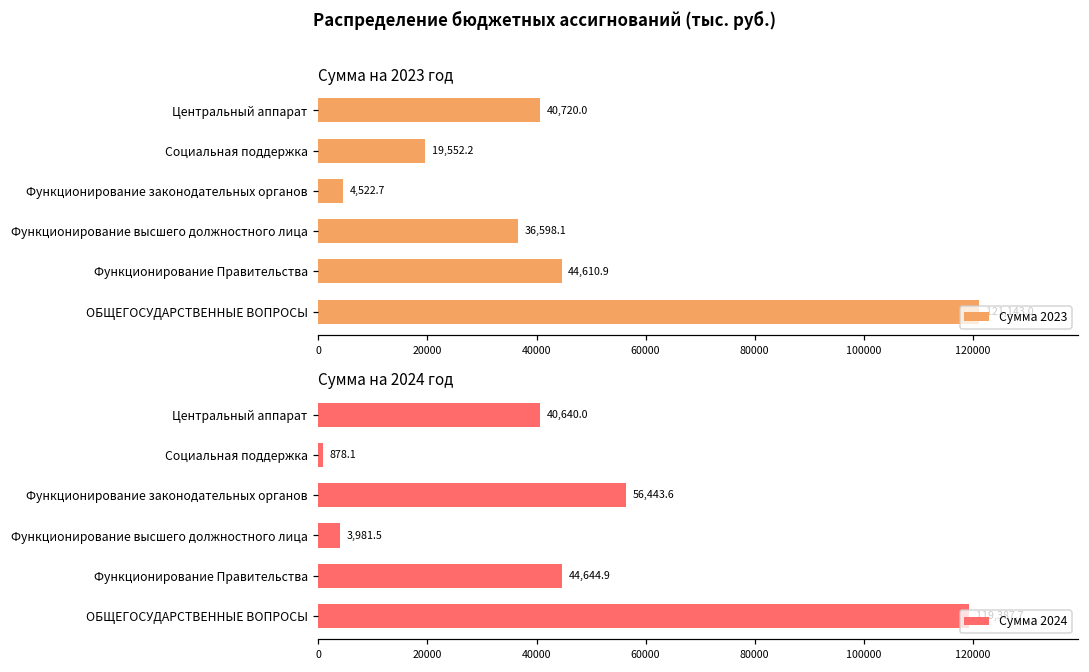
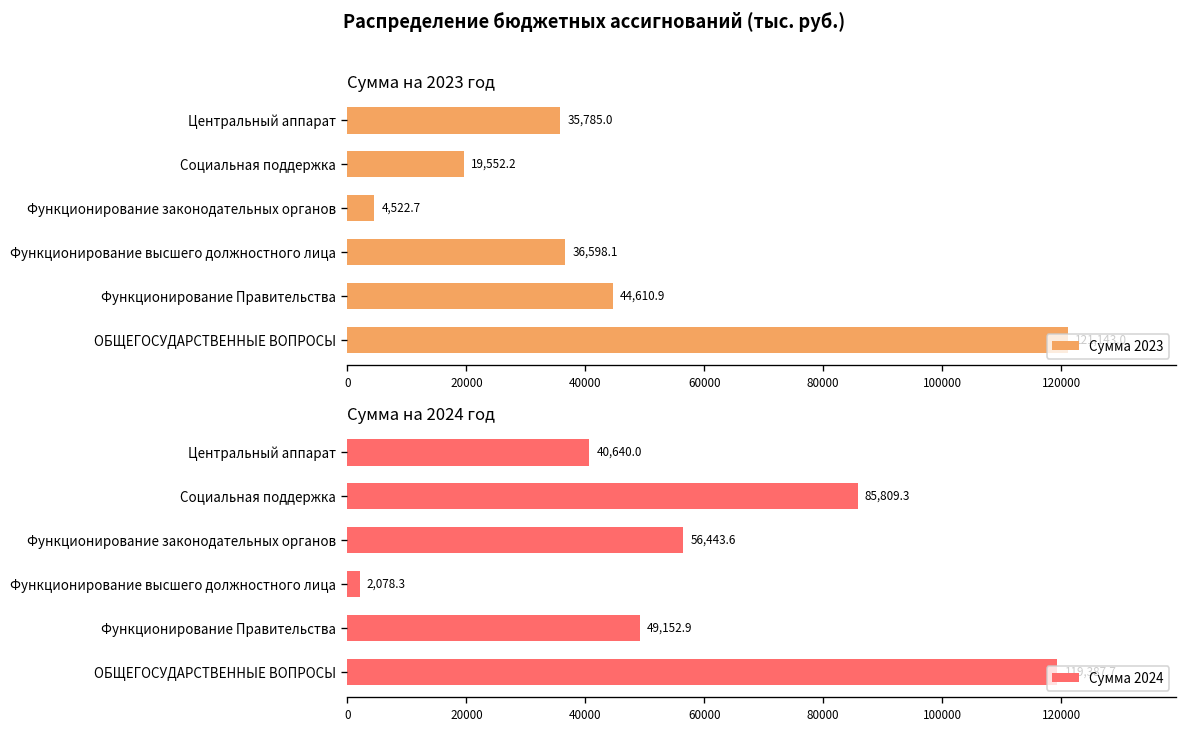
Сумма на 2023 год, Центральный аппарат: 40,720.0 -> 35,785.0
Сумма на 2024 год, Социальная поддержка: 878.1 -> 85,809.3
Сумма на 2024 год, Функционирование высшего должностного лица: 3,981.5 -> 2,078.3
Сумма на 2024 год, Функционирование Правительства: 44,644.9 -> 49,152.9
